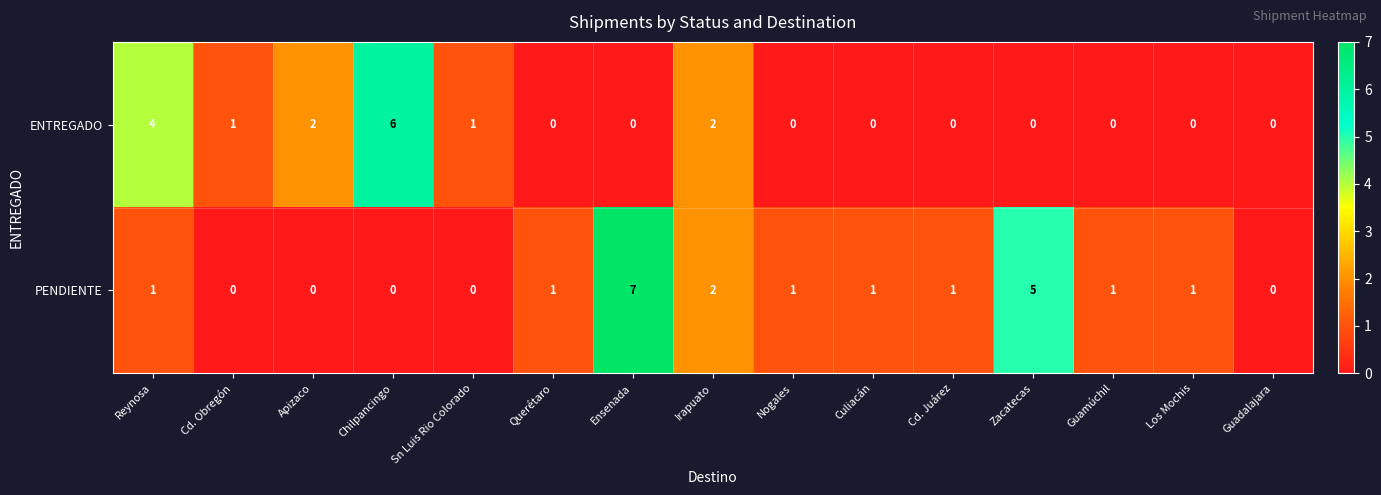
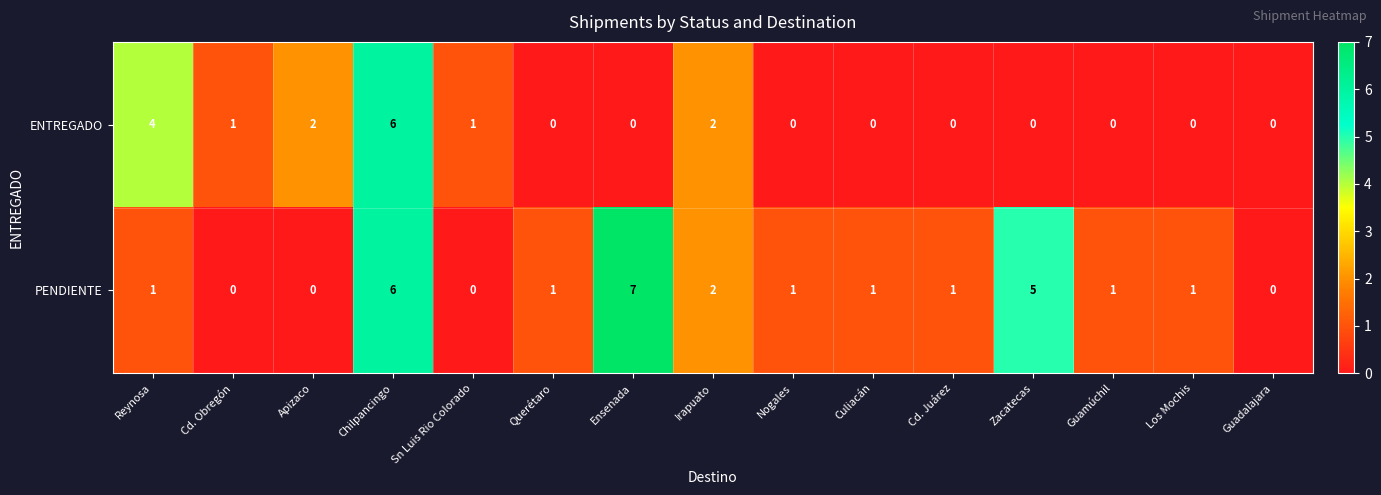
PENDIENTE, Chilpancingo: 0 -> 6
